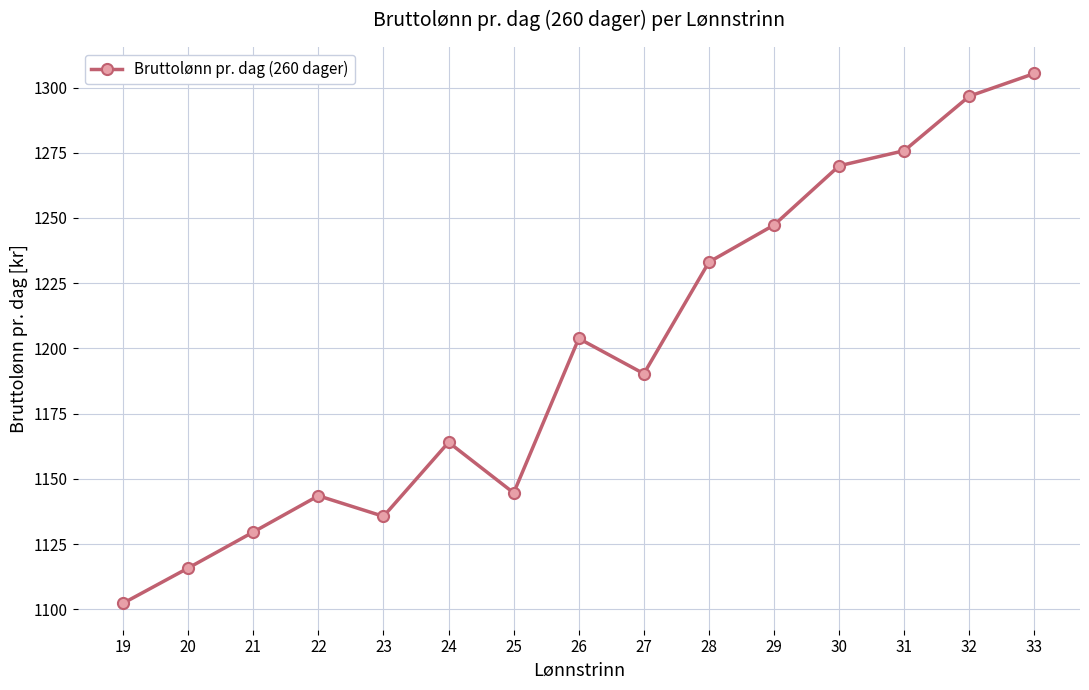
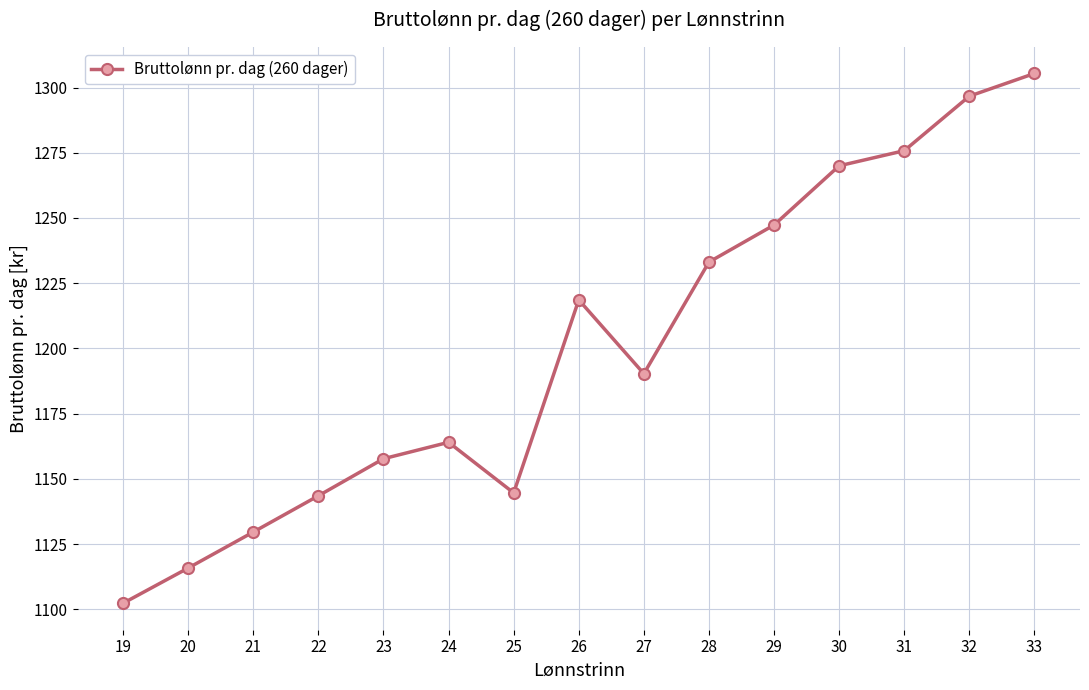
23: 1136 -> 1158
26: 1204 -> 1219
